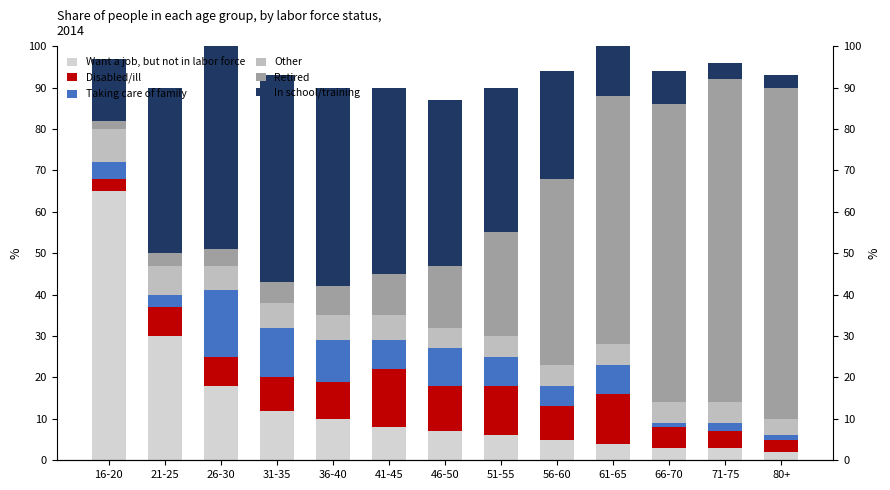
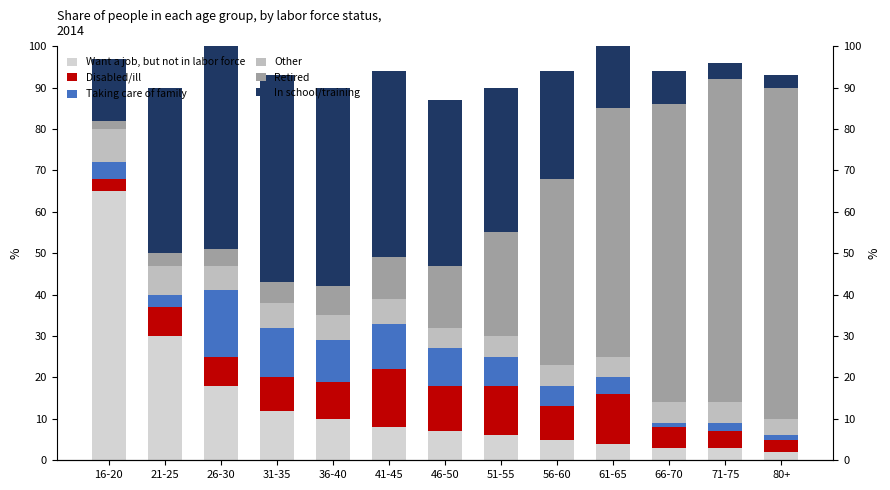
Taking care of family, 41-45: 7 -> 11
Taking care of family, 61-65: 7 -> 4
